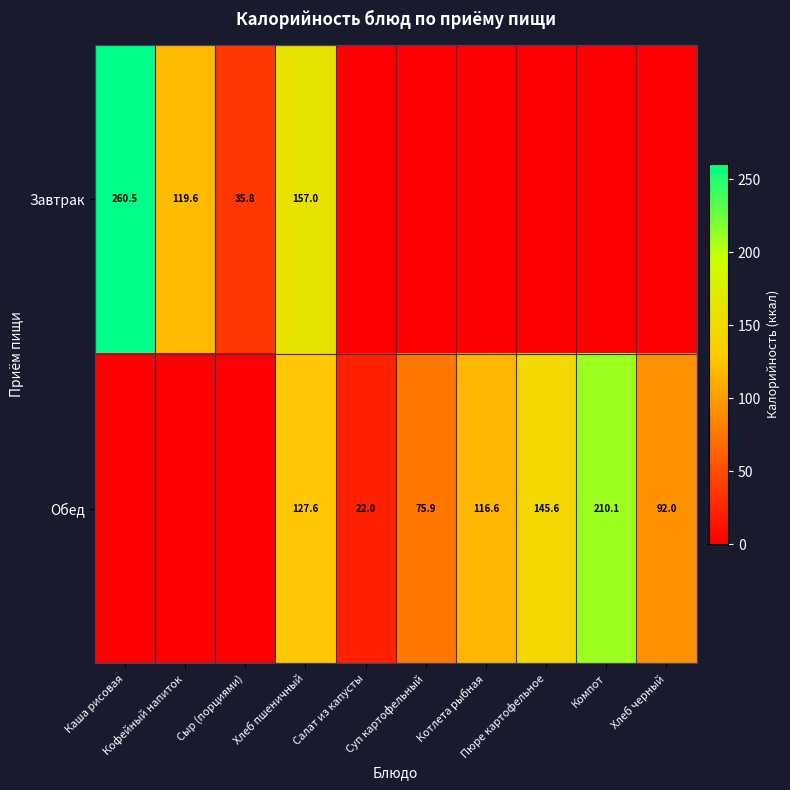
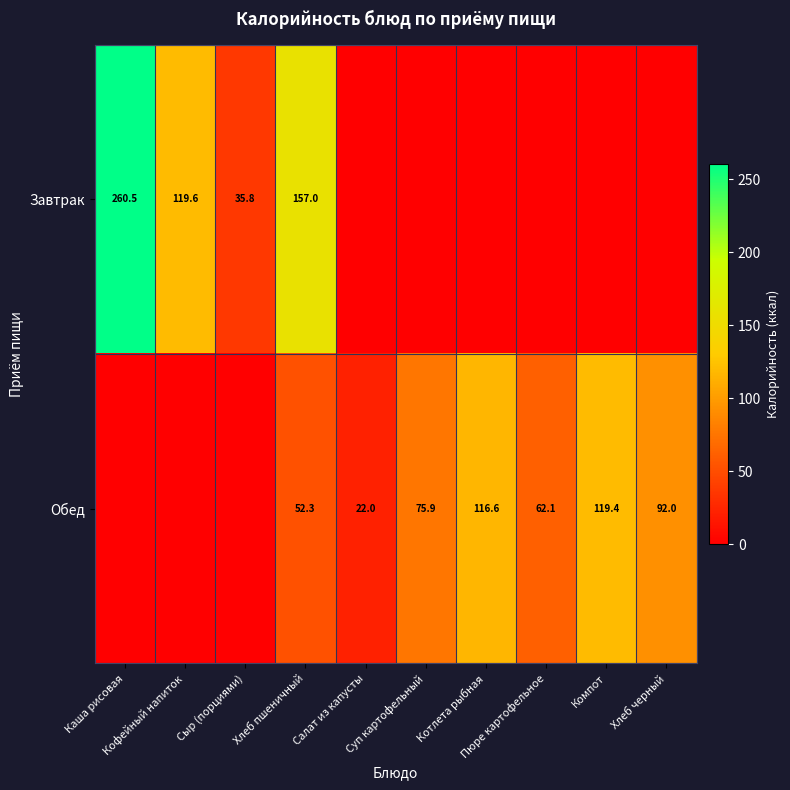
Обед, Хлеб пшеничный: 127.6 -> 52.3
Обед, Пюре картофельное: 145.6 -> 62.1
Обед, Компот: 210.1 -> 119.4
